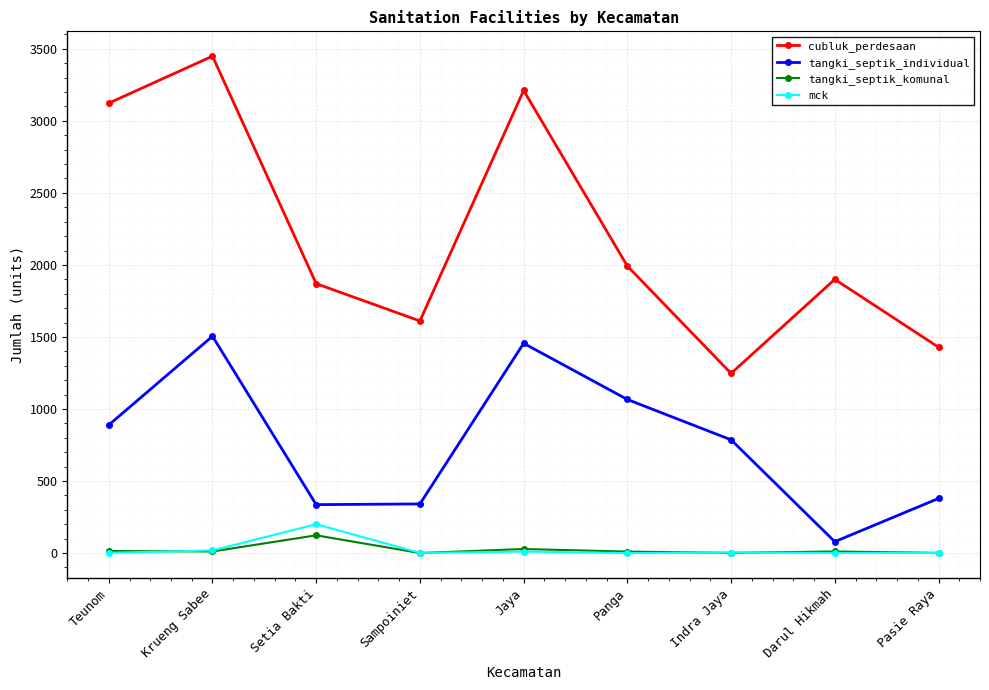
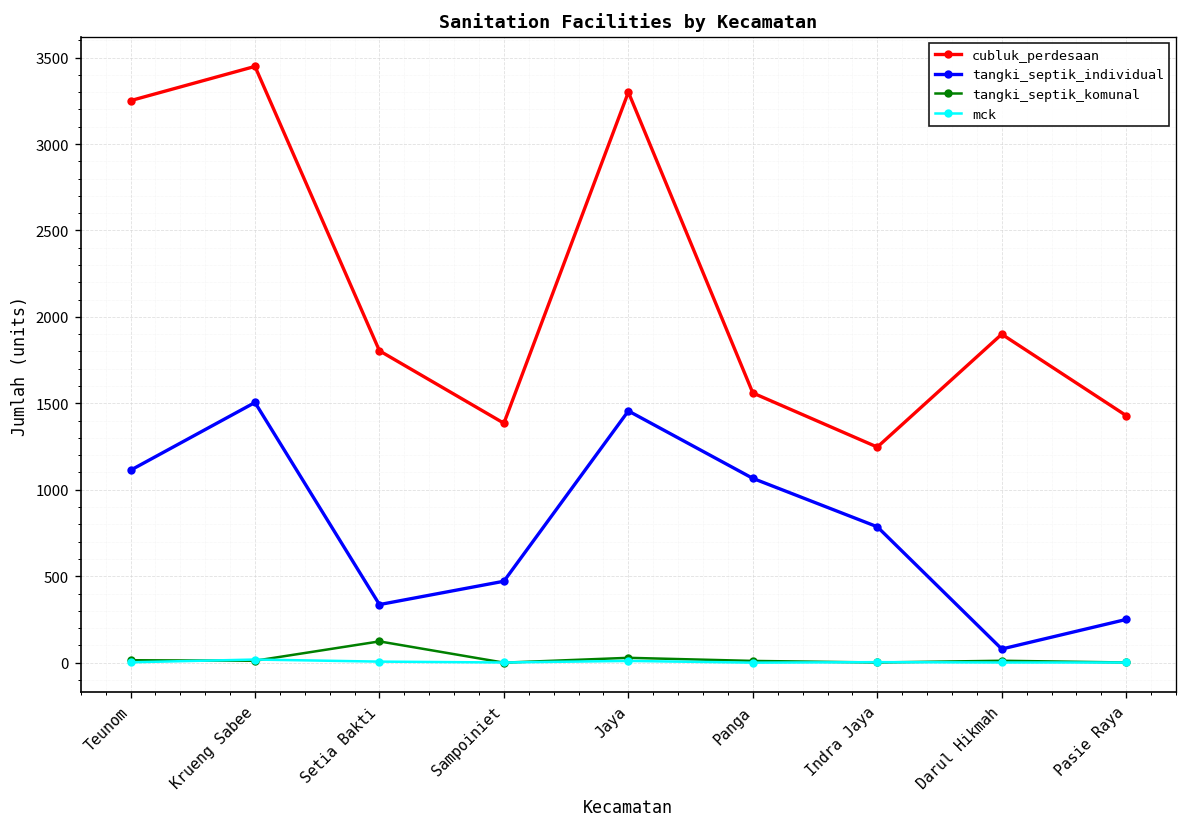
cubluk_perdesaan, Teunom: 3120 -> 3250
tangki_septik_individual, Teunom: 890 -> 1110
cubluk_perdesaan, Setia Bakti: 1870 -> 1800
mck, Setia Bakti: 200 -> 10
cubluk_perdesaan, Sampoiniet: 1610 -> 1390
tangki_septik_individual, Sampoiniet: 340 -> 470
cubluk_perdesaan, Jaya: 3210 -> 3300
cubluk_perdesaan, Panga: 1990 -> 1560
tangki_septik_individual, Pasie Raya: 380 -> 250
